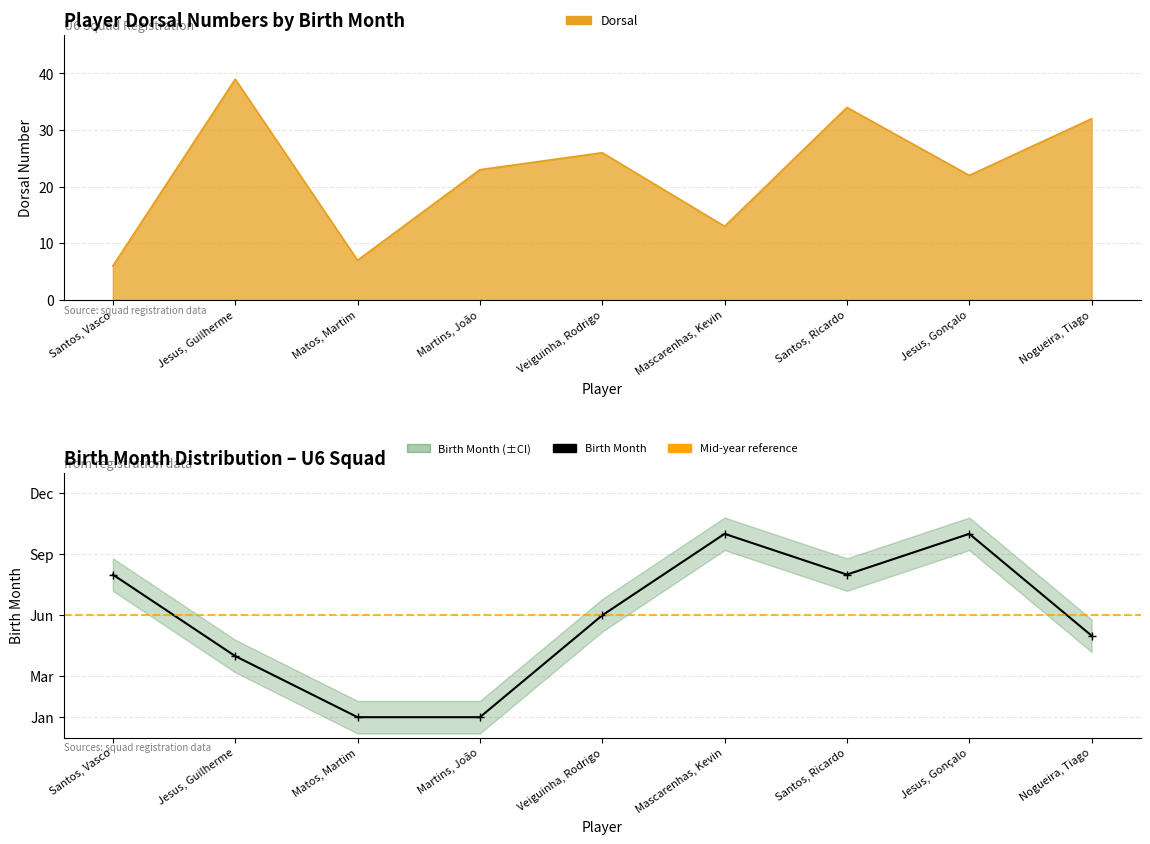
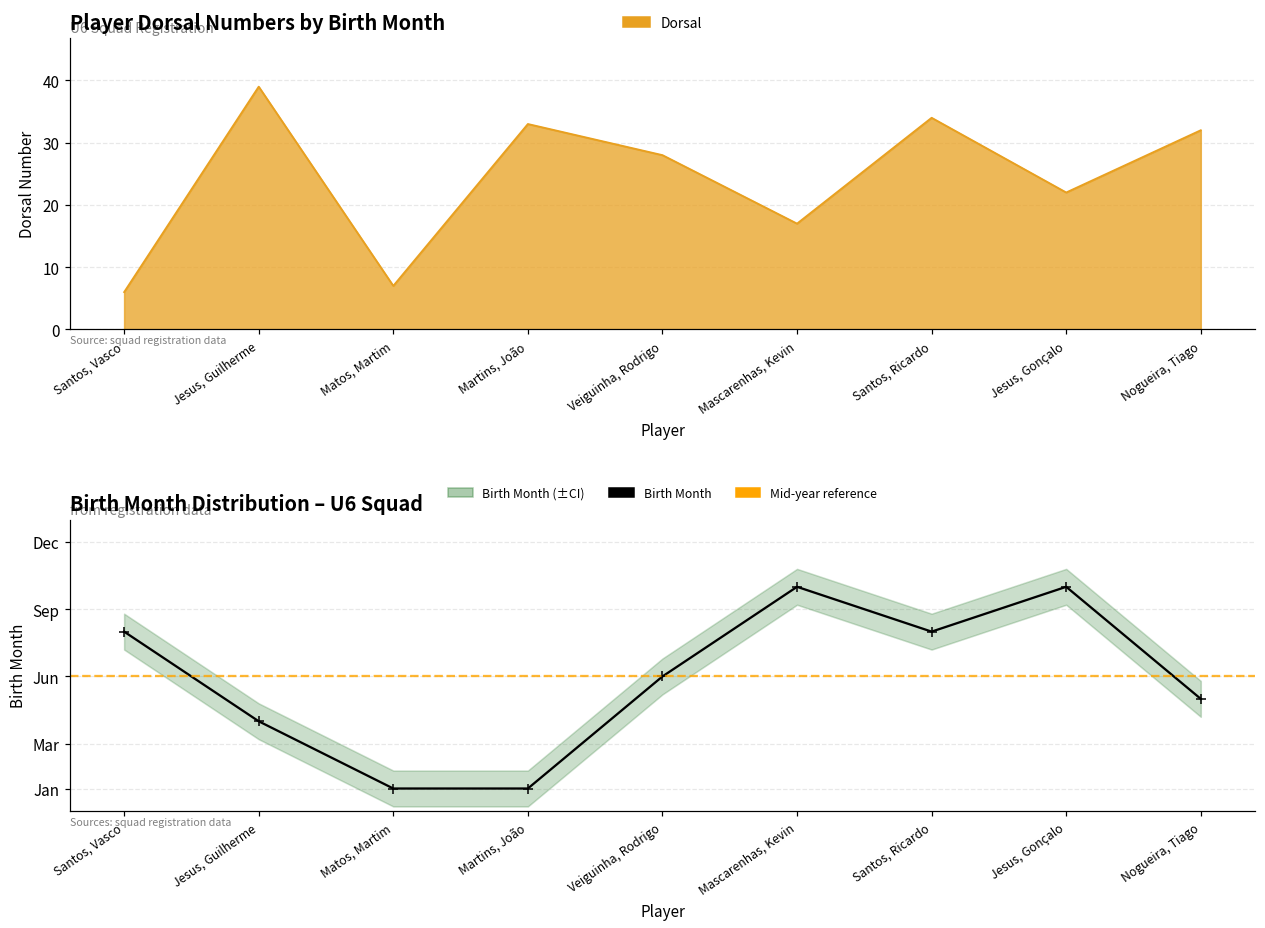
Player Dorsal Numbers by Birth Month, Martins, João: 23 -> 33
Player Dorsal Numbers by Birth Month, Veiguinha, Rodrigo: 26 -> 28
Player Dorsal Numbers by Birth Month, Mascarenhas, Kevin: 13 -> 17
